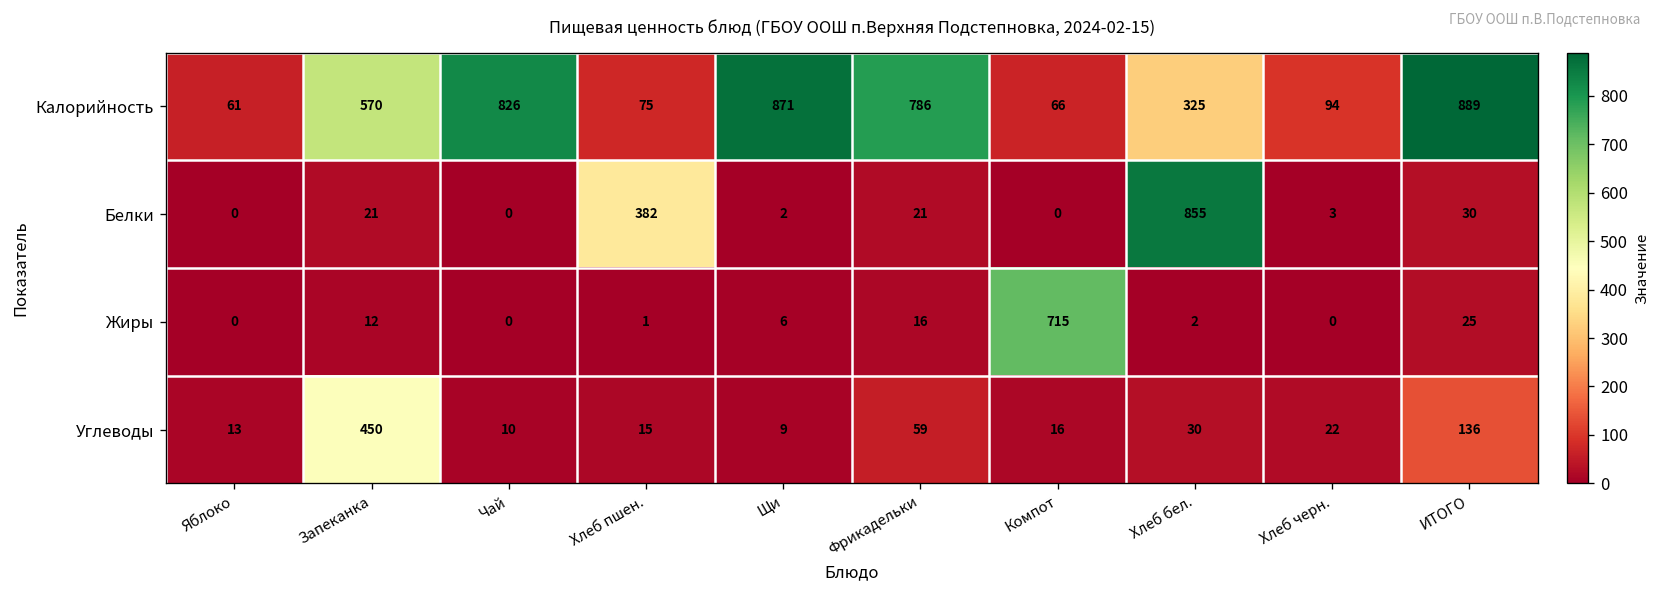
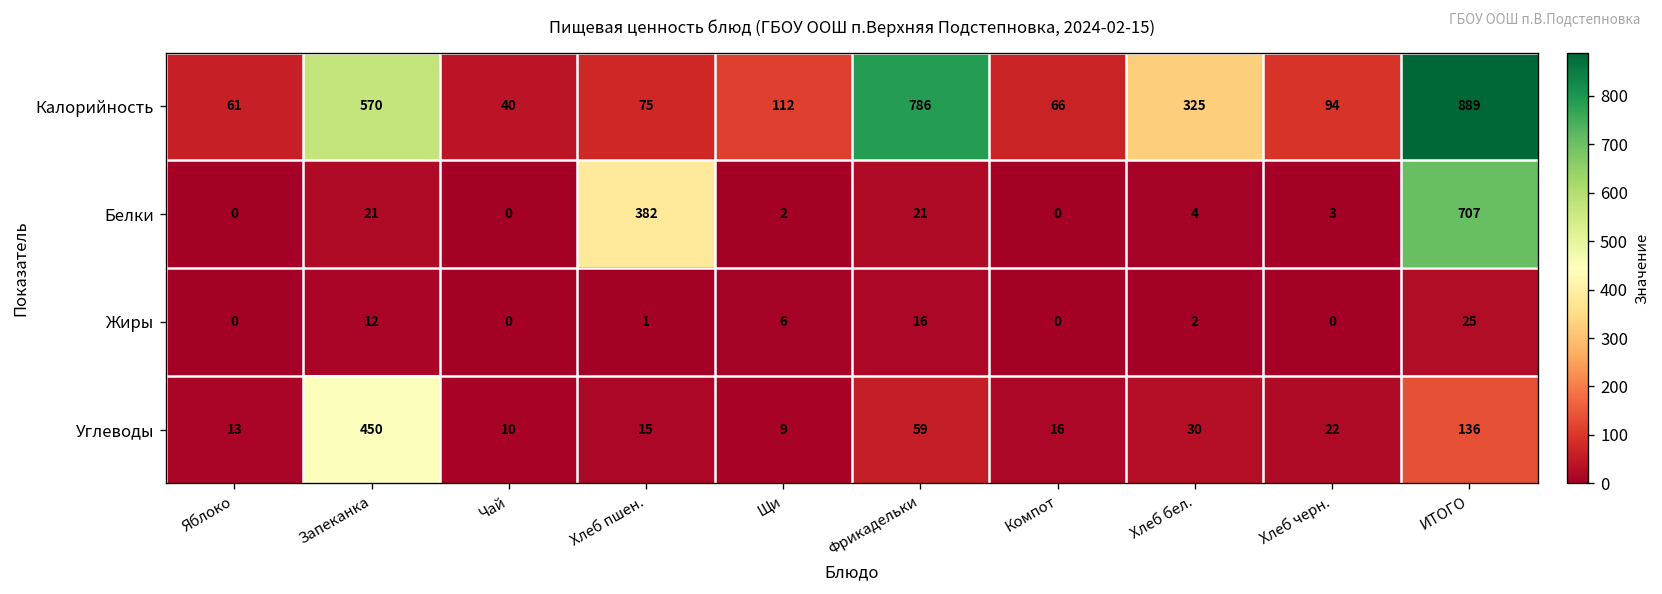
Калорийность, Чай: 826 -> 40
Калорийность, Щи: 871 -> 112
Белки, Хлеб бел.: 855 -> 4
Белки, ИТОГО: 30 -> 707
Жиры, Компот: 715 -> 0
